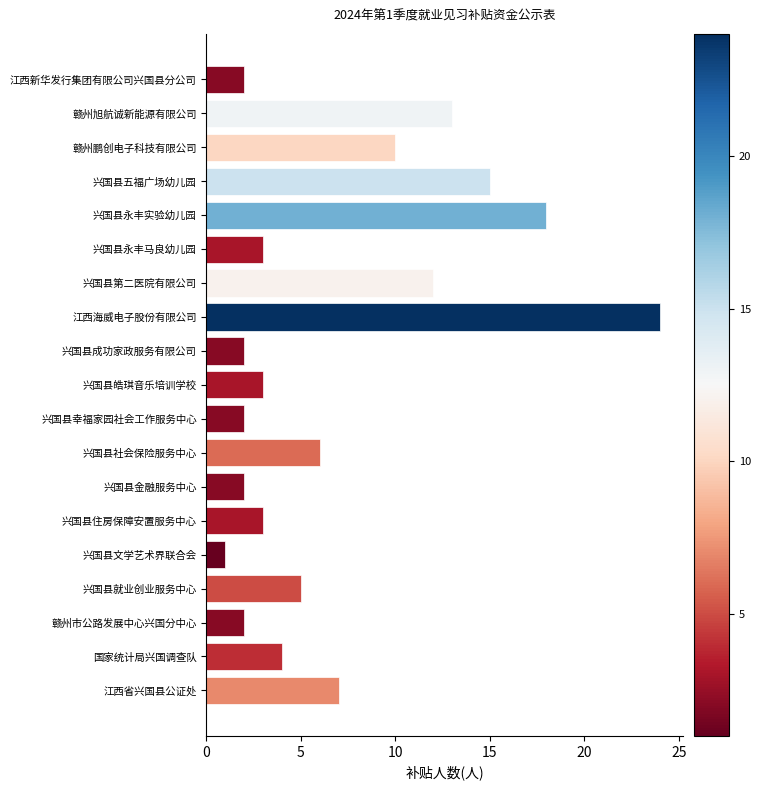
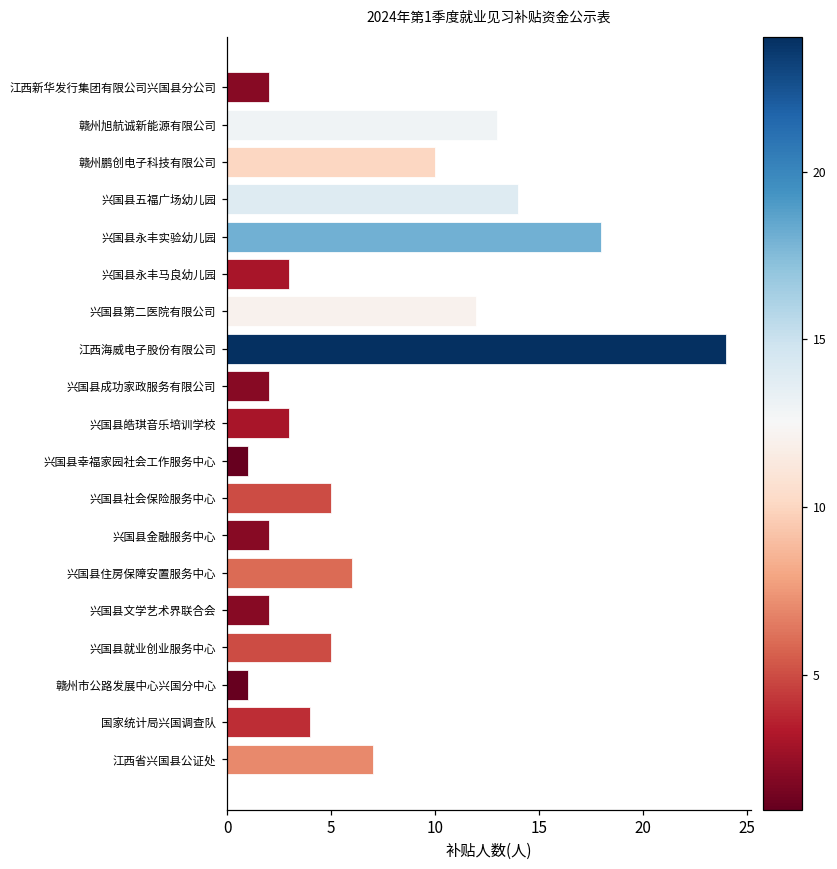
兴国县五福广场幼儿园: 15 -> 14
兴国县幸福家园社会工作服务中心: 2 -> 1
兴国县社会保险服务中心: 6 -> 5
兴国县住房保障安置服务中心: 3 -> 6
兴国县文学艺术界联合会: 1 -> 2
赣州市公路发展中心兴国分中心: 2 -> 1
